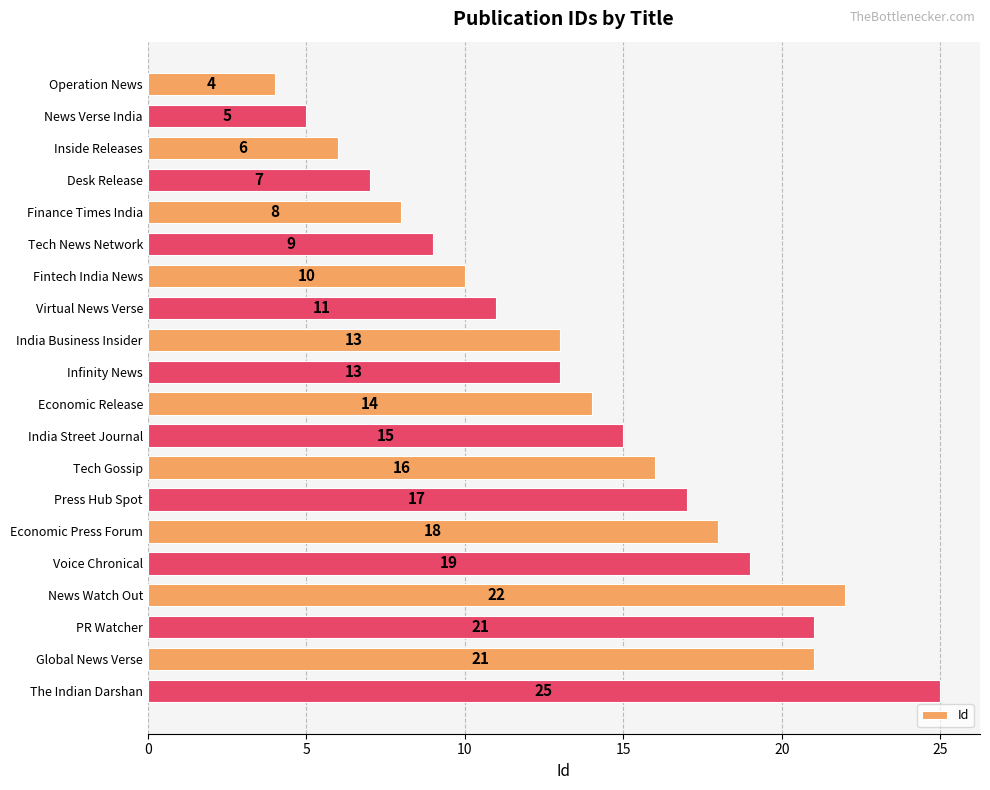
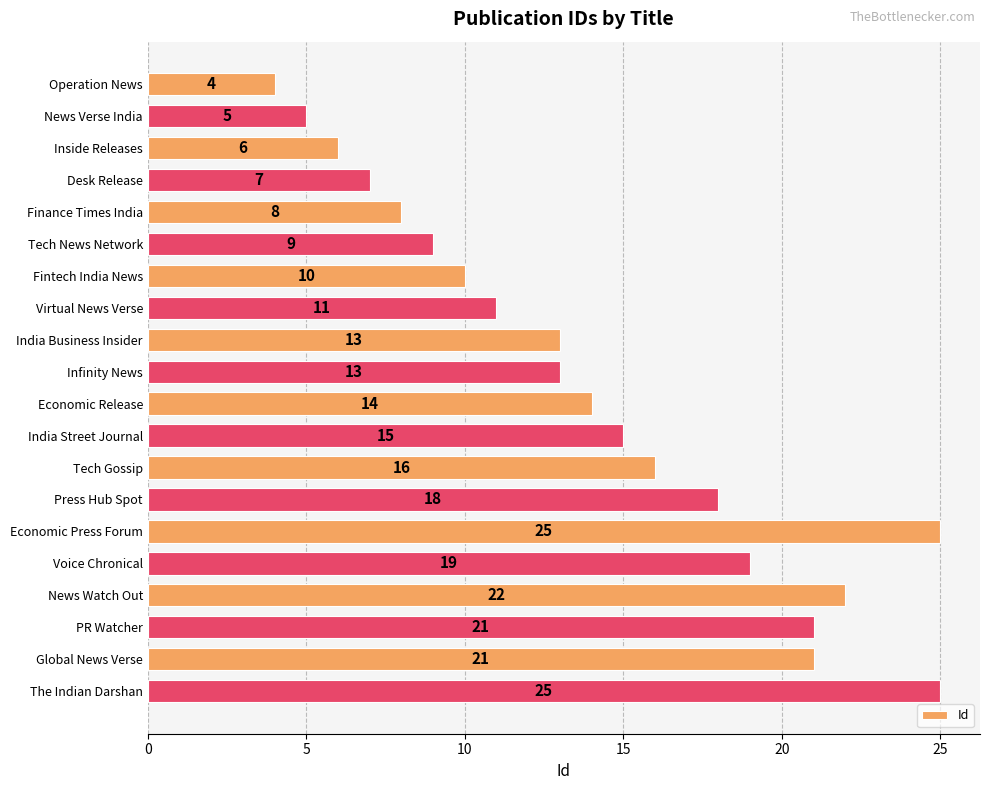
Press Hub Spot: 17 -> 18
Economic Press Forum: 18 -> 25
